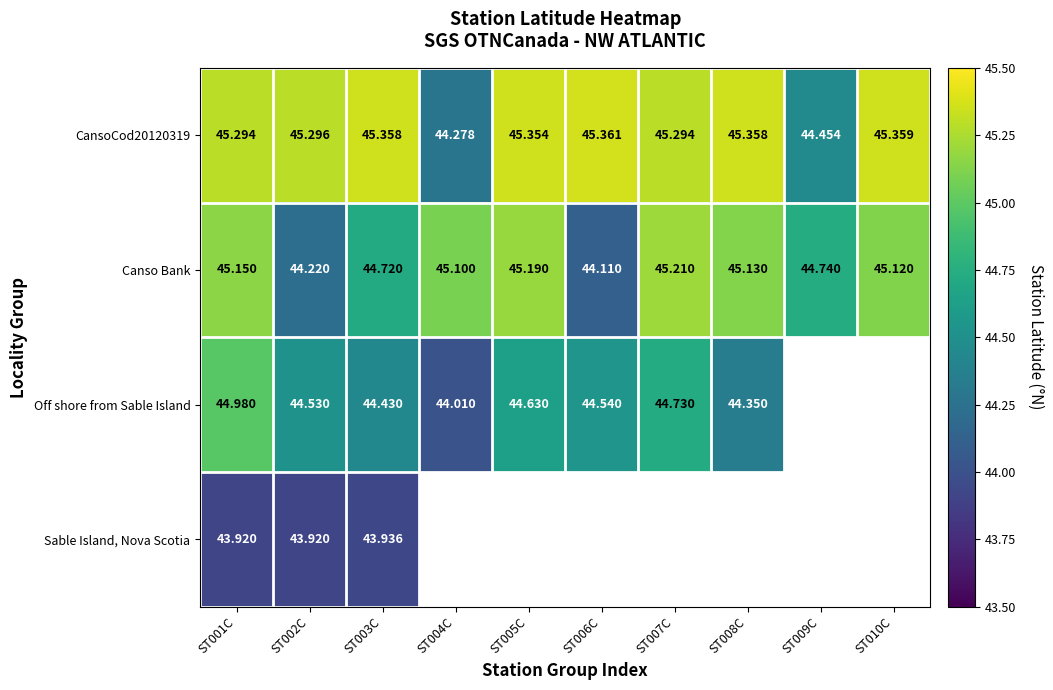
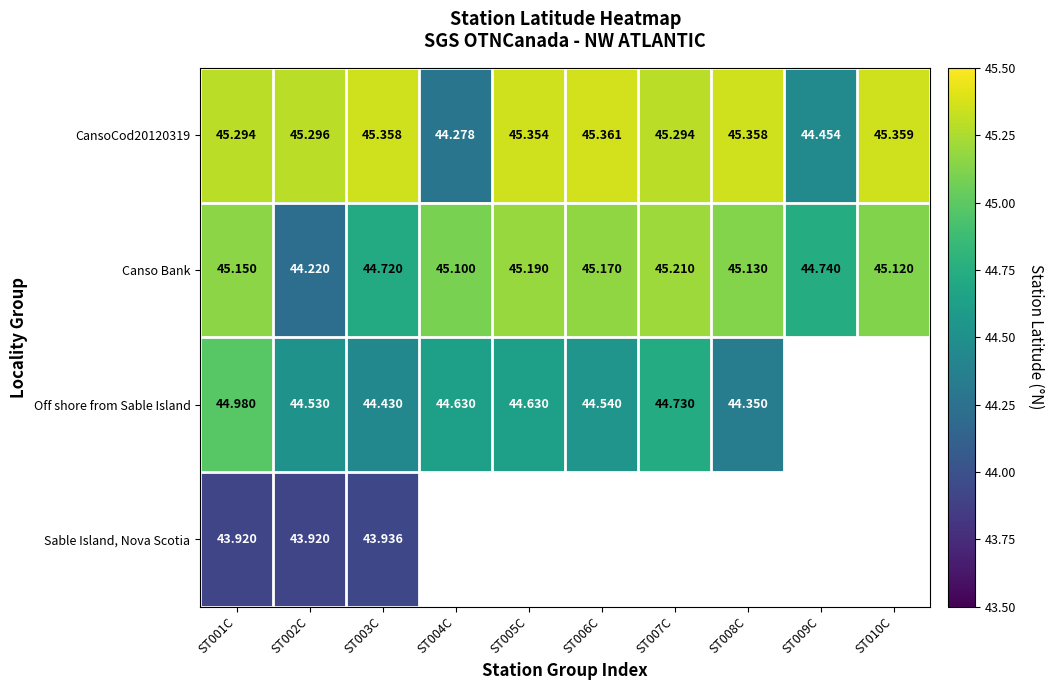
Canso Bank, ST006C: 44.110 -> 45.170
Off shore from Sable Island, ST004C: 44.010 -> 44.630
